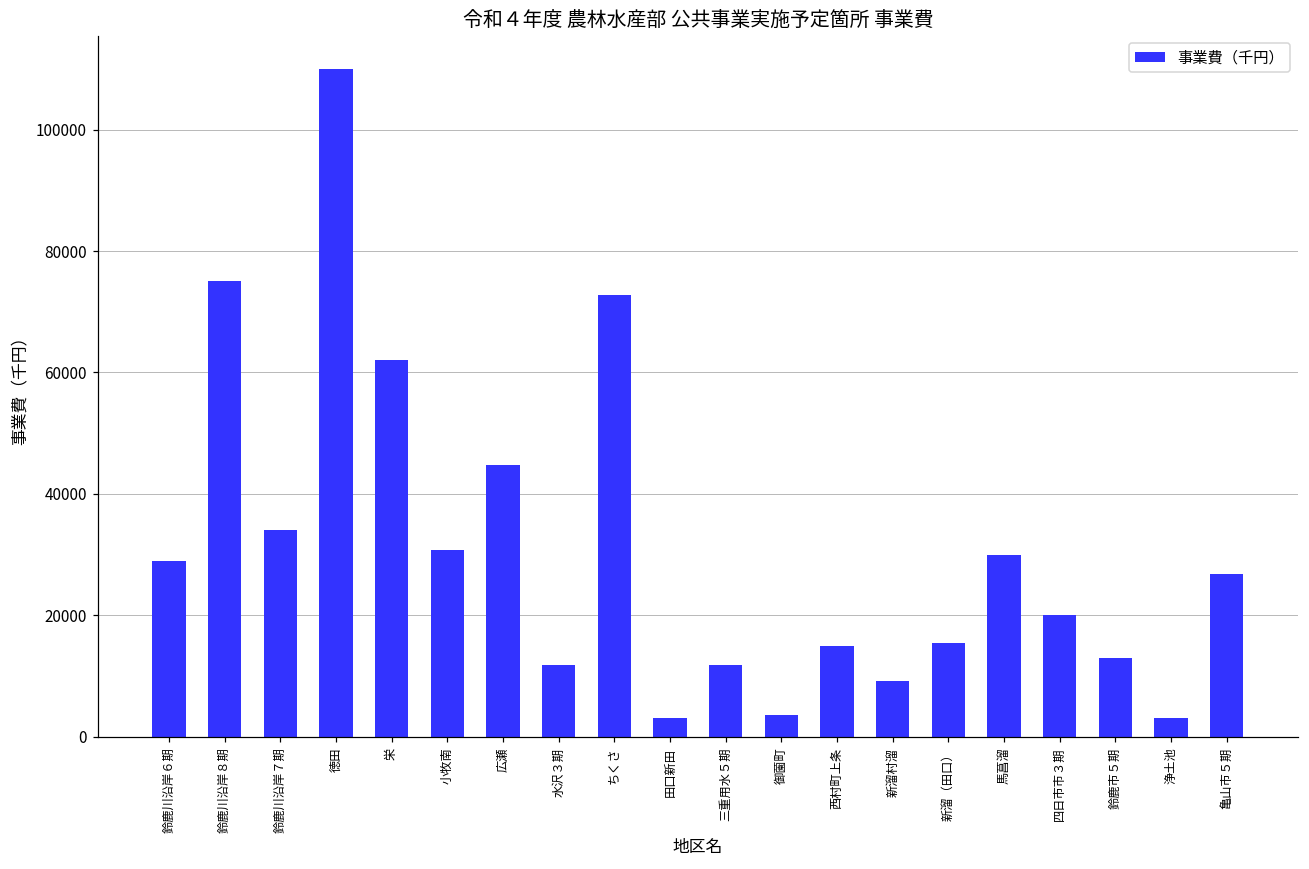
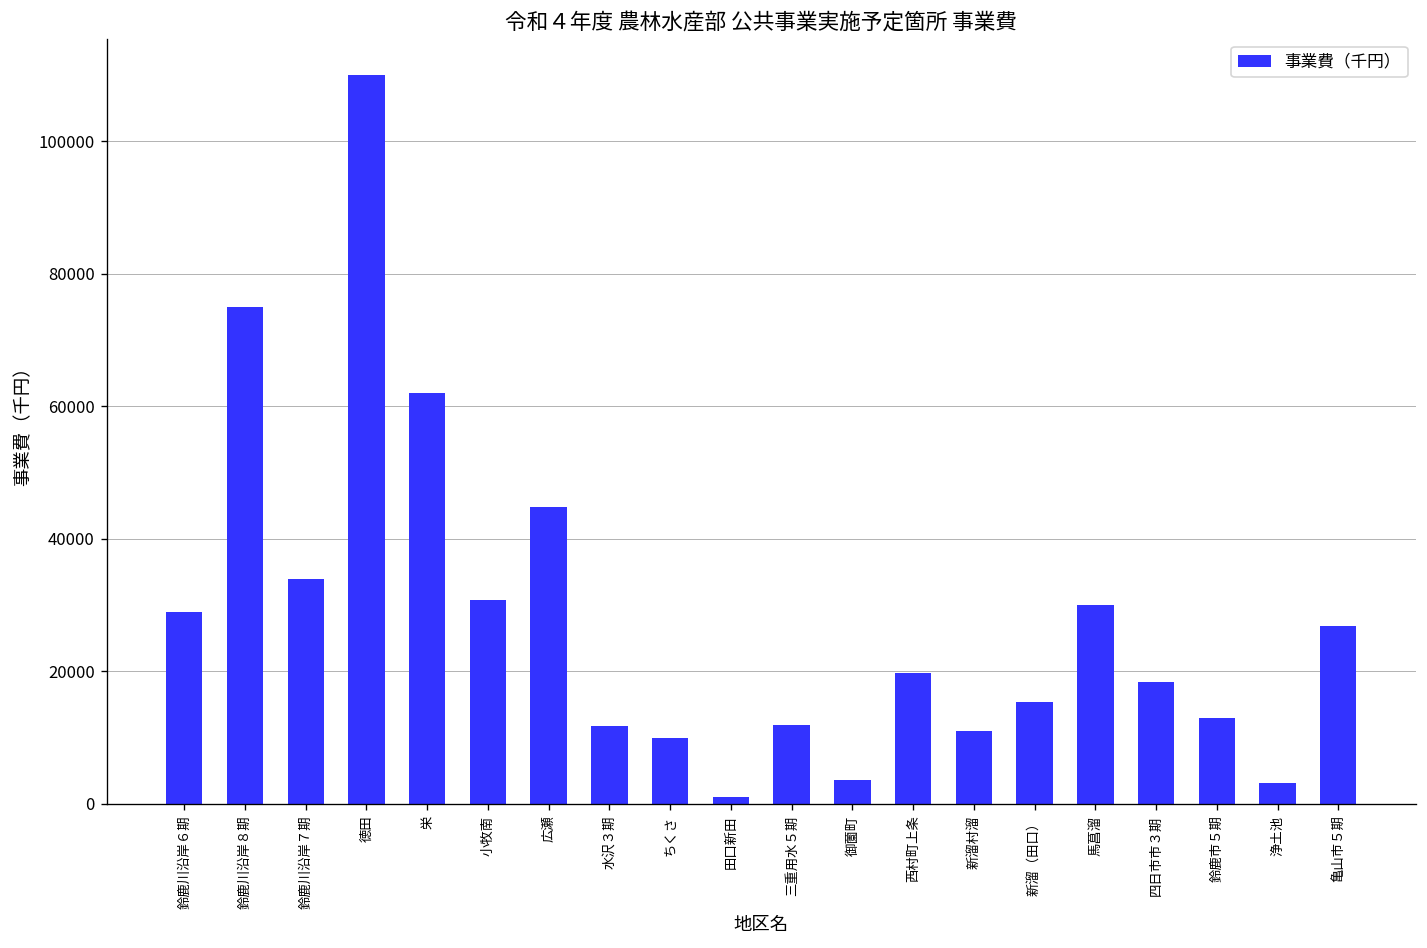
ちくさ: 73000 -> 10000
田口新田: 3000 -> 1000
西村町上条: 15000 -> 20000
新溜村溜: 9000 -> 11000
四日市市３期: 20000 -> 18000
